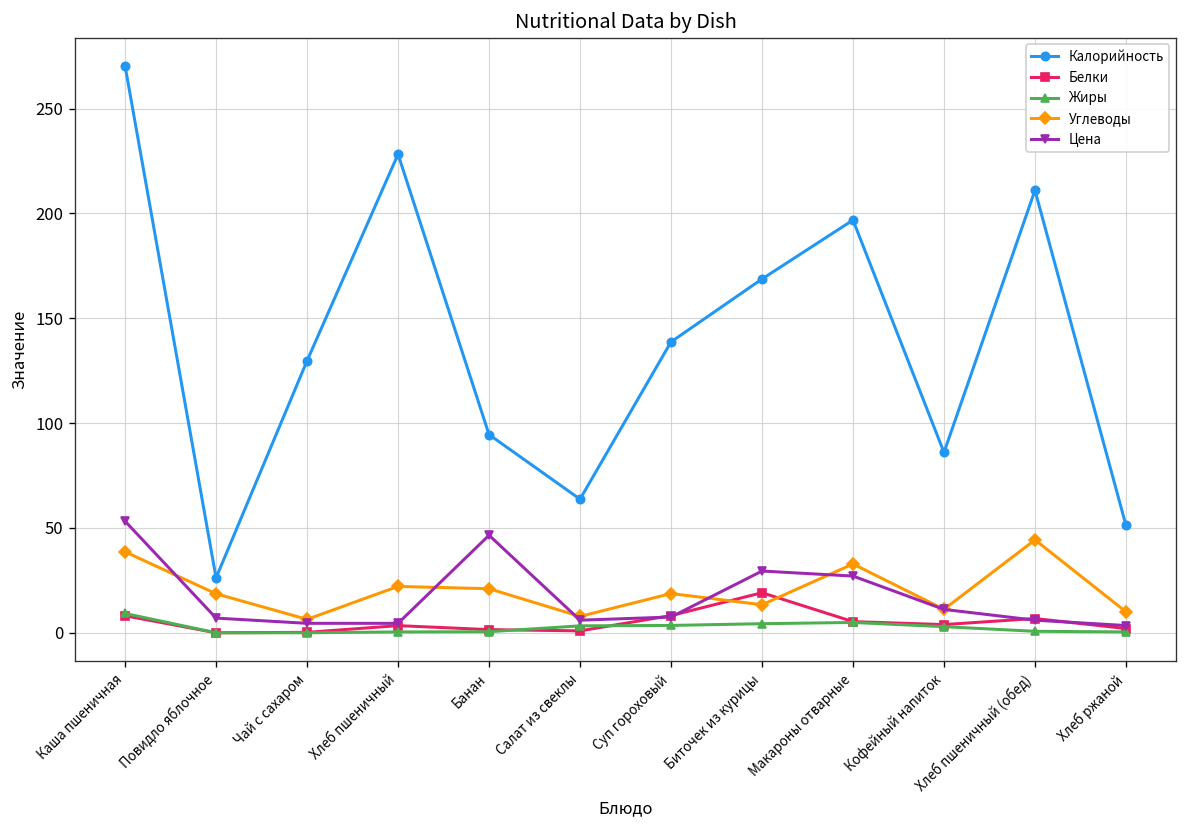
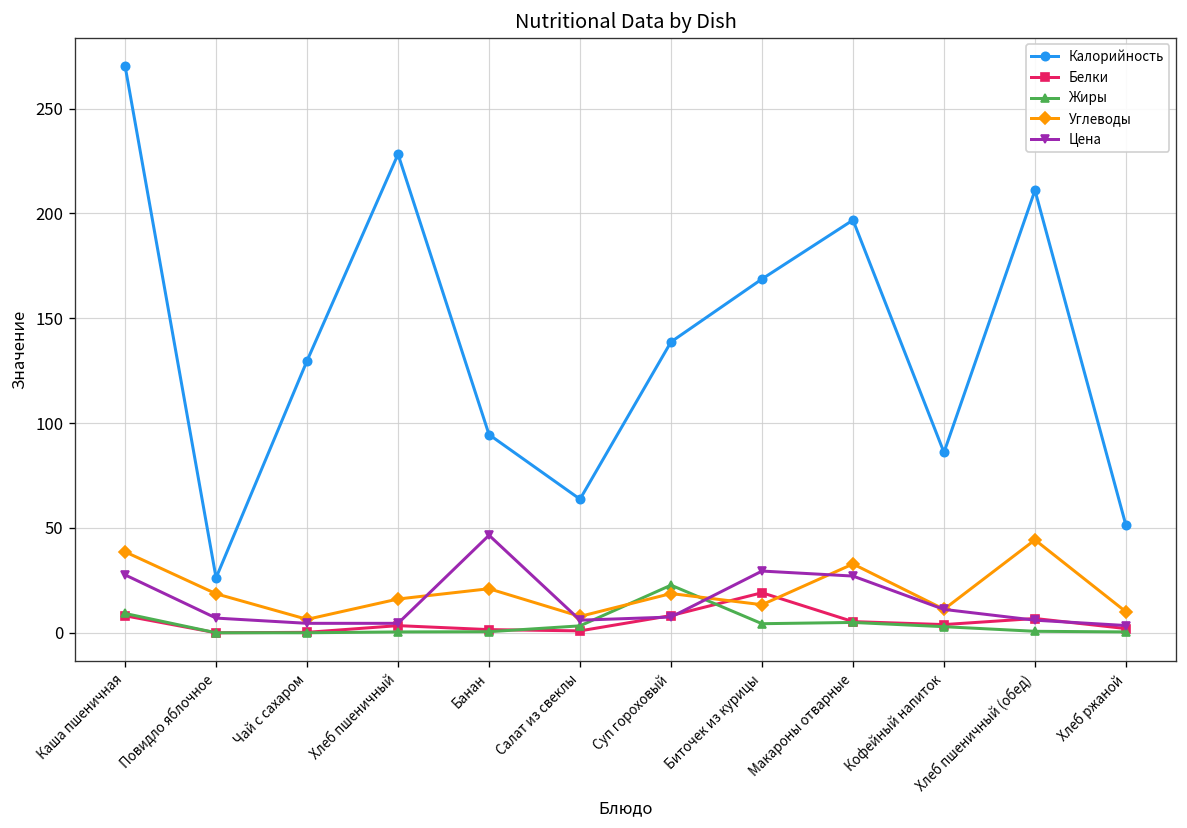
Цена, Каша пшеничная: 53 -> 28
Углеводы, Хлеб пшеничный: 22 -> 16
Жиры, Суп гороховый: 4 -> 23
